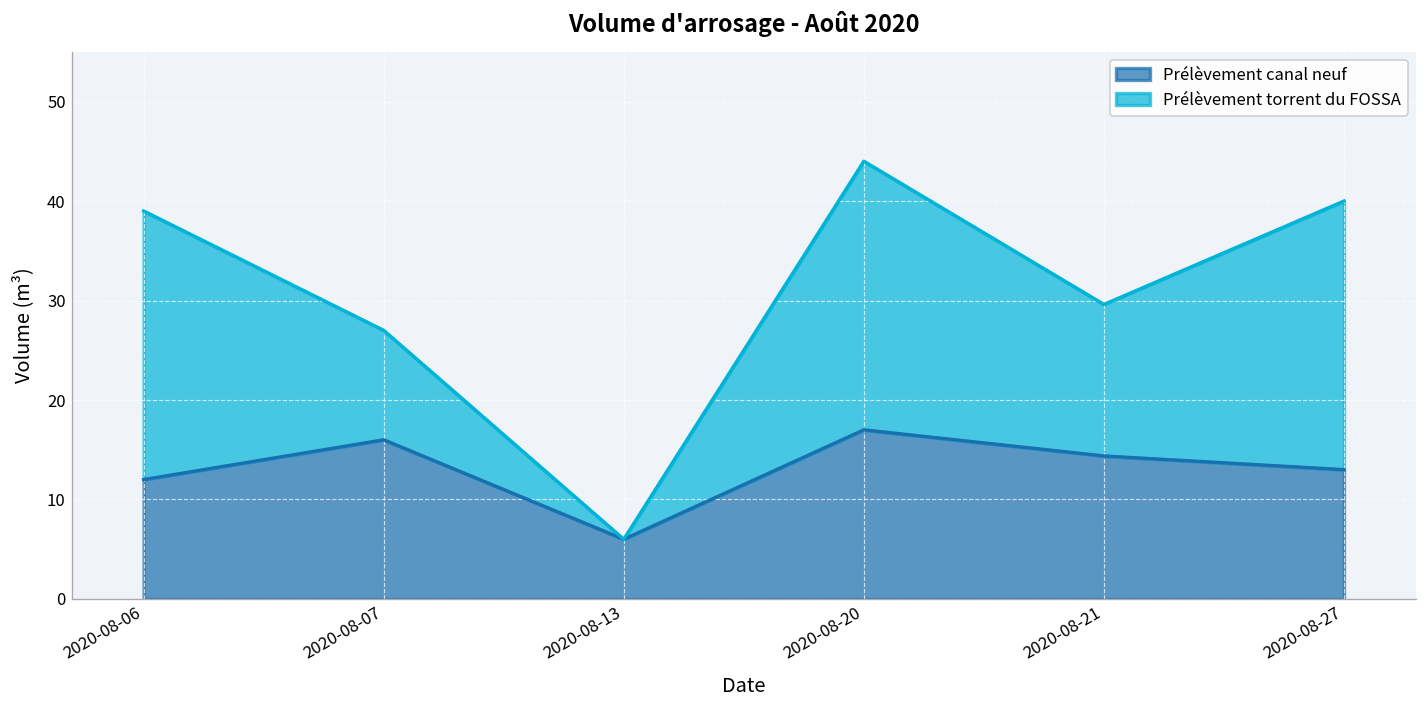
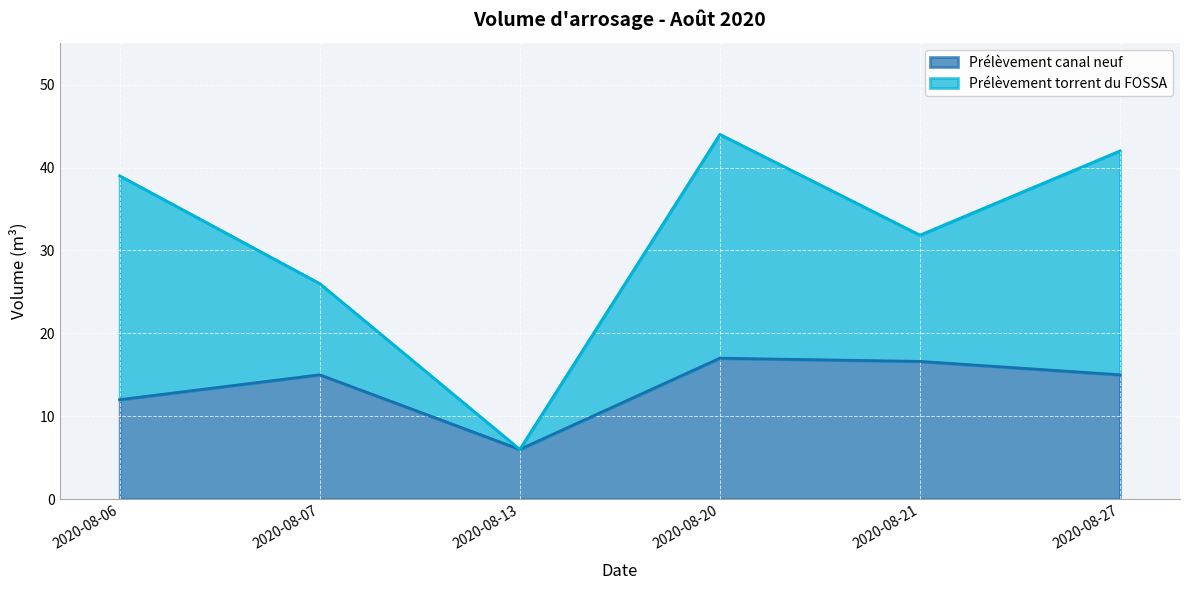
Prélèvement canal neuf, 2020-08-07: 16 -> 15
Prélèvement canal neuf, 2020-08-21: 14 -> 17
Prélèvement canal neuf, 2020-08-27: 13 -> 15
